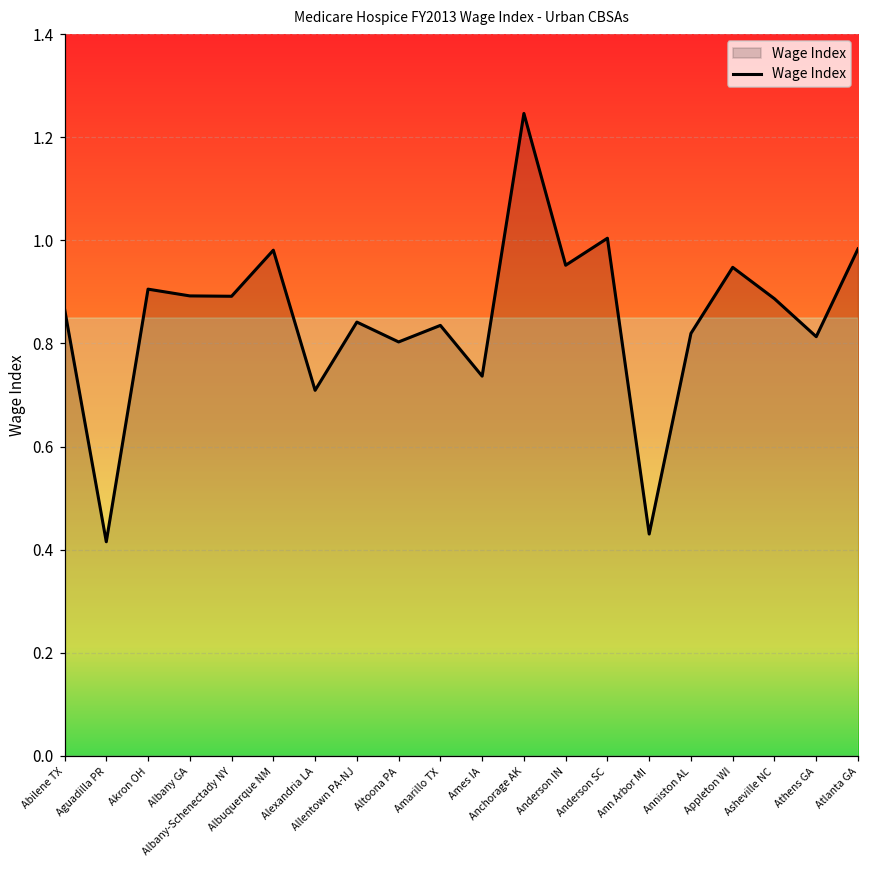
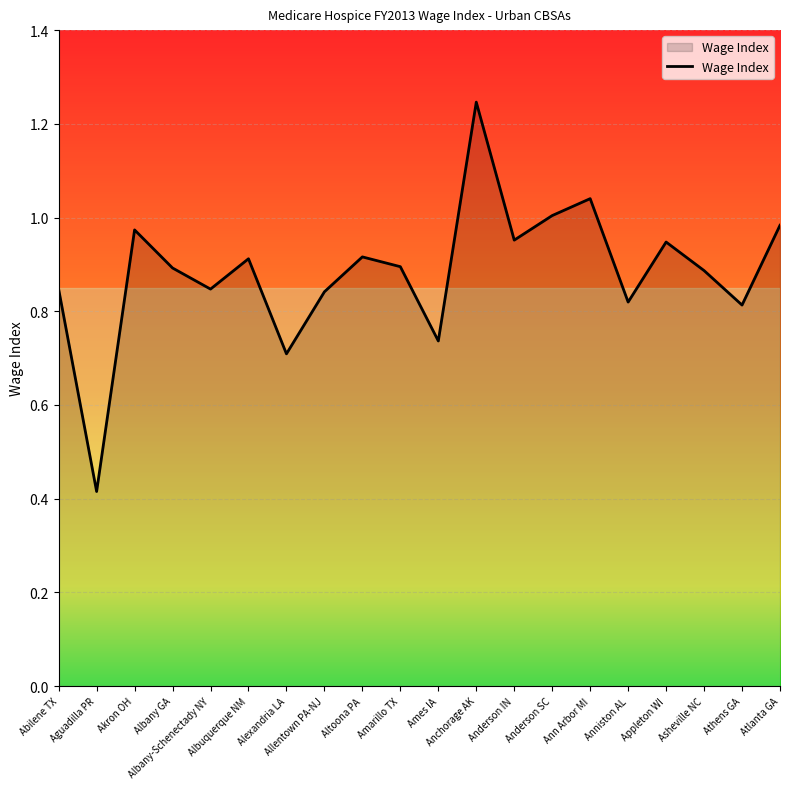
Abilene TX: 0.87 -> 0.85
Akron OH: 0.91 -> 0.97
Albany-Schenectady NY: 0.89 -> 0.85
Albuquerque NM: 0.98 -> 0.91
Altoona PA: 0.80 -> 0.92
Amarillo TX: 0.84 -> 0.90
Ann Arbor MI: 0.43 -> 1.04
